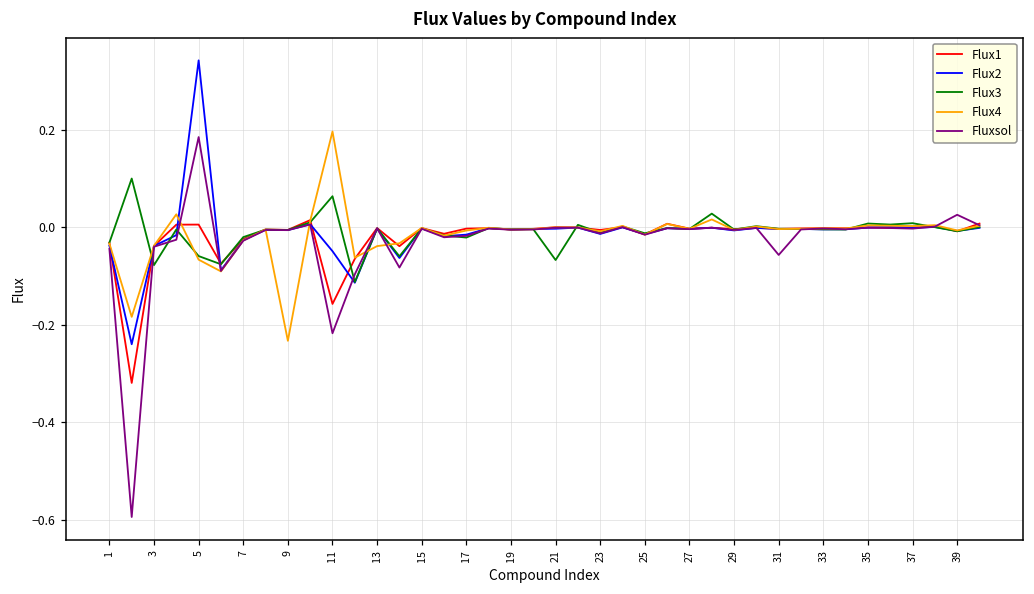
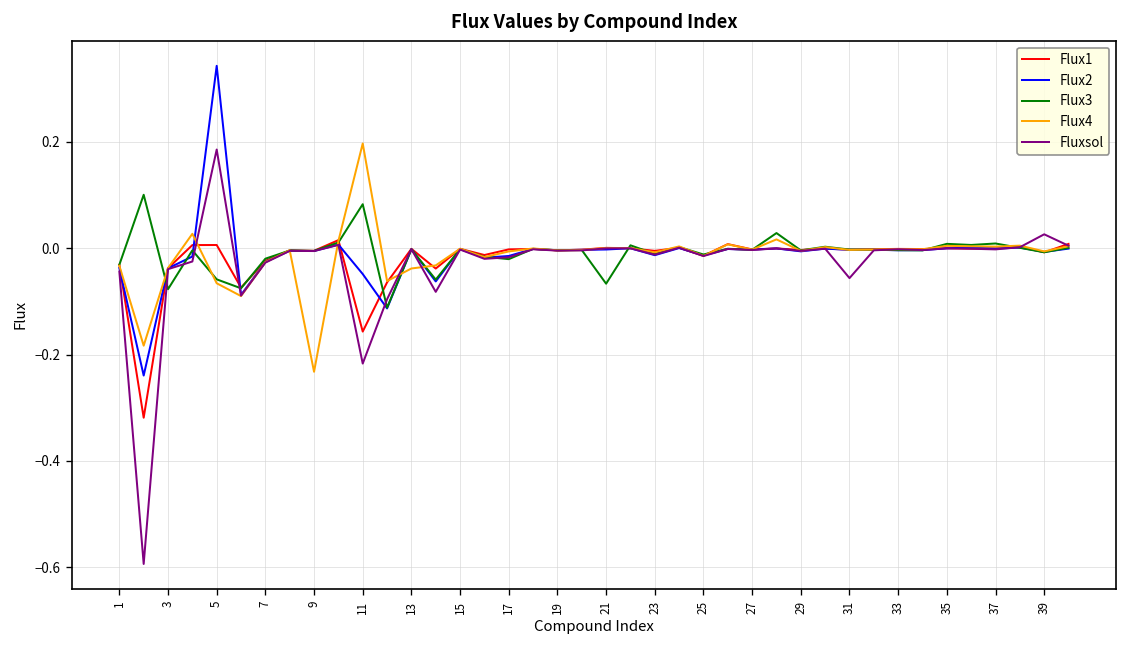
Flux3, 11: 0.06 -> 0.08
